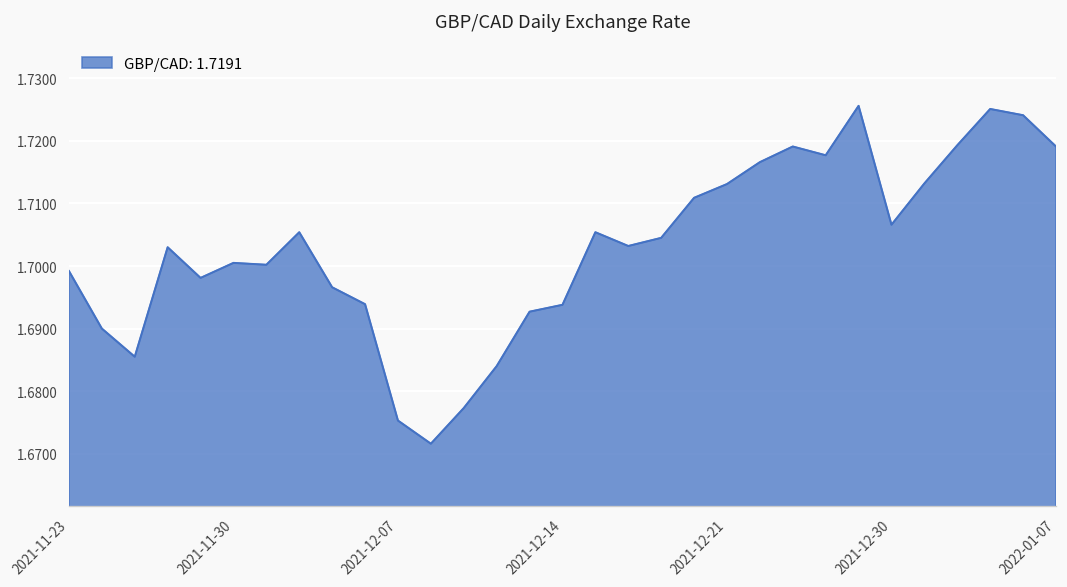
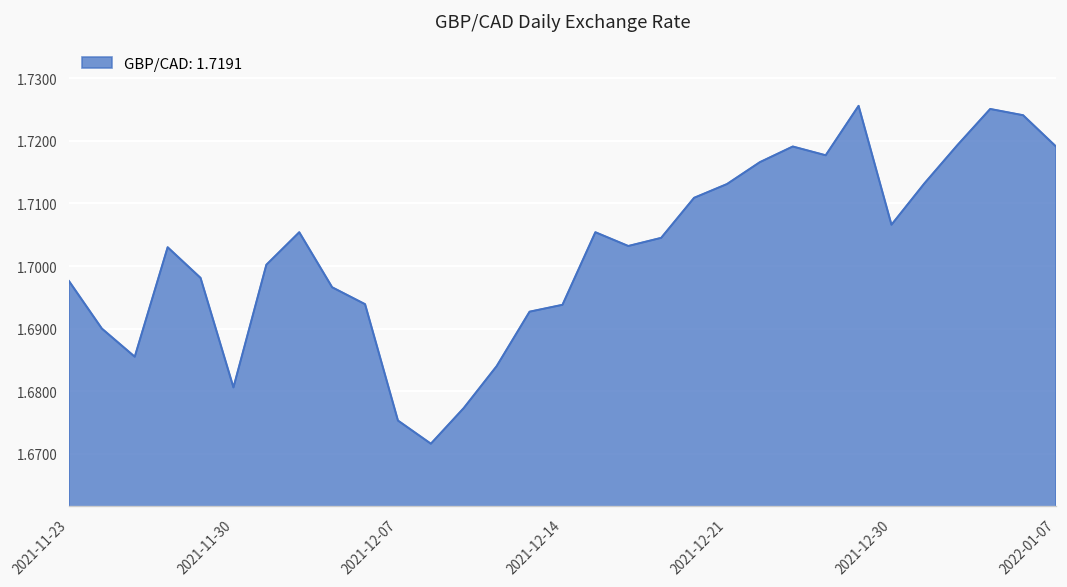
2021-11-23: 1.699 -> 1.698
2021-11-30: 1.701 -> 1.681
